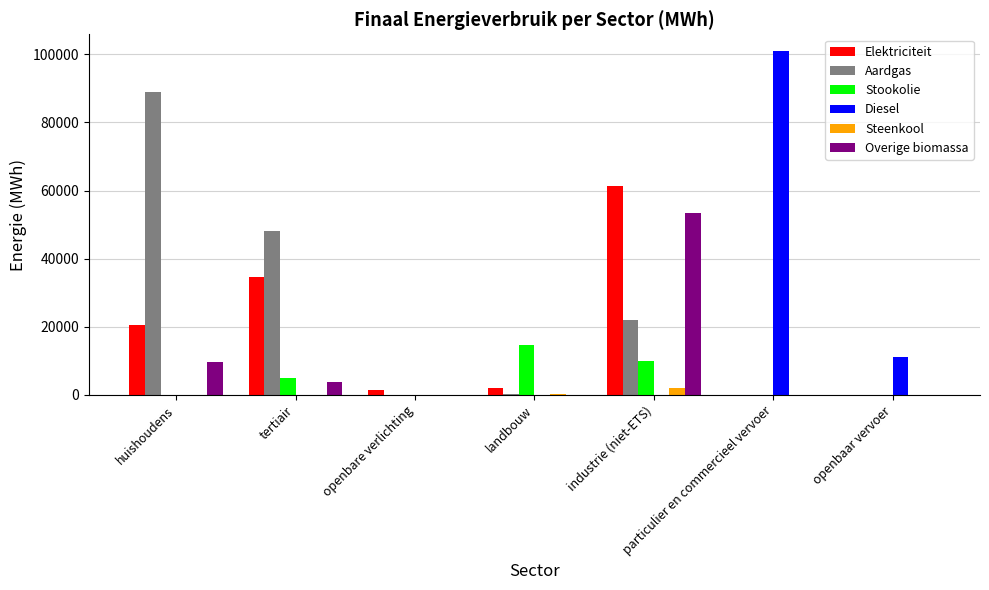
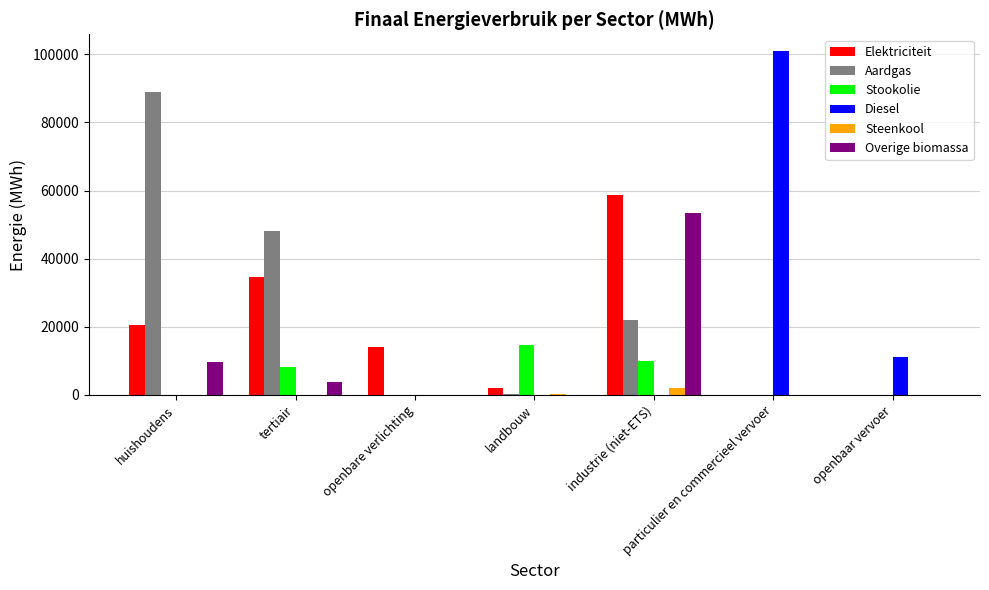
Stookolie, tertiair: 5000 -> 8000
Elektriciteit, openbare verlichting: 1000 -> 14000
Elektriciteit, industrie (niet-ETS): 61000 -> 59000
